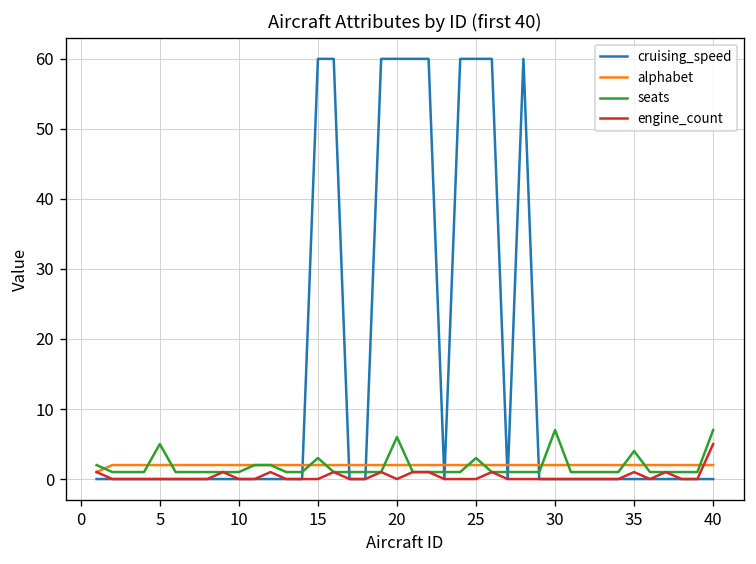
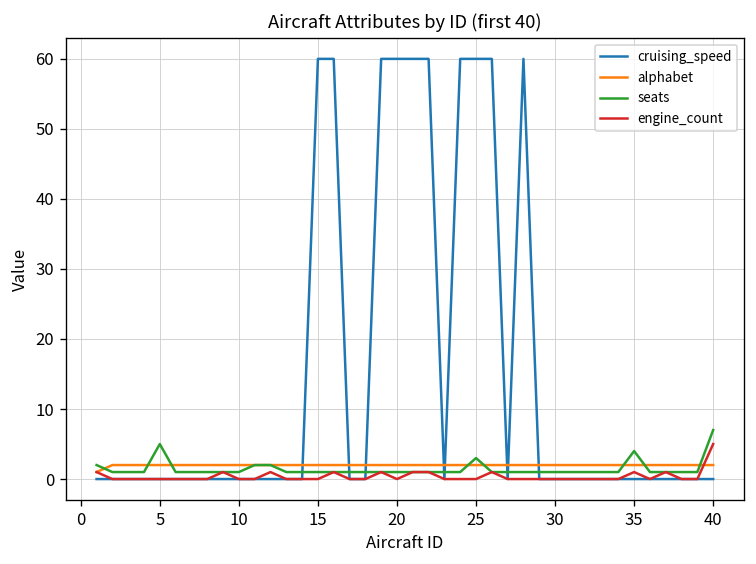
seats, 15: 3 -> 1
seats, 20: 6 -> 1
seats, 30: 7 -> 1
